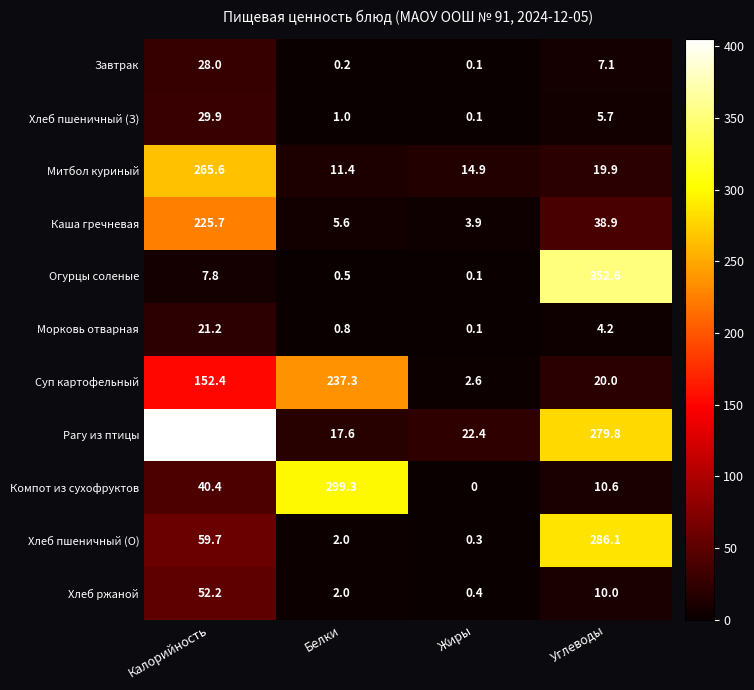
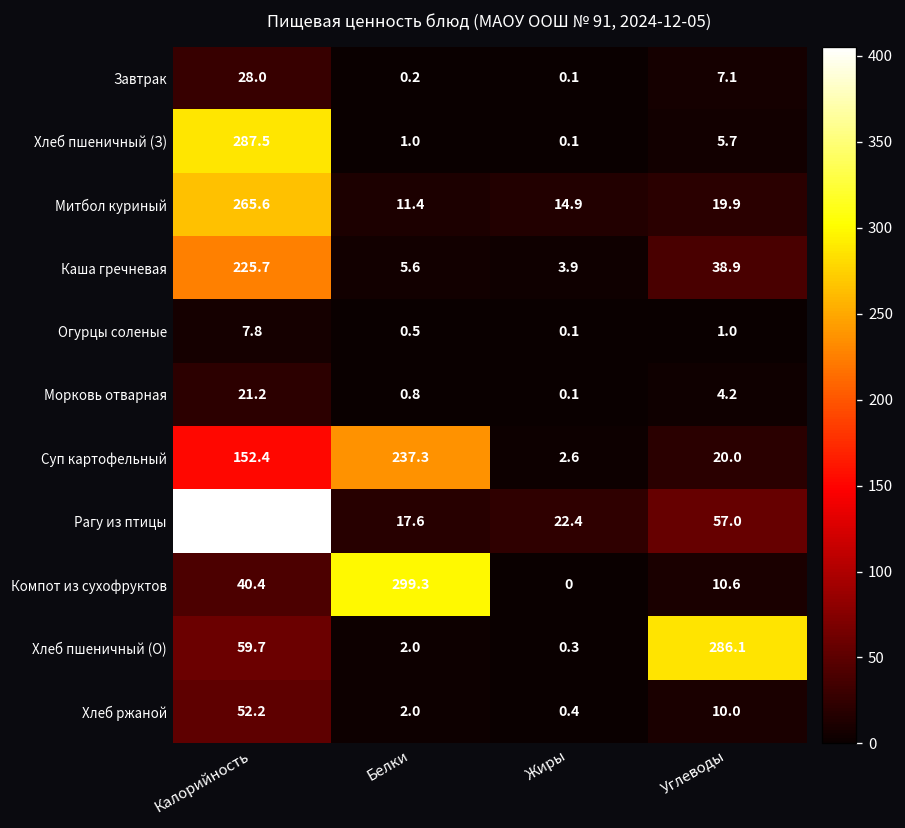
Хлеб пшеничный (З), Калорийность: 29.9 -> 287.5
Огурцы соленые, Углеводы: 352.6 -> 1.0
Рагу из птицы, Углеводы: 279.8 -> 57.0
